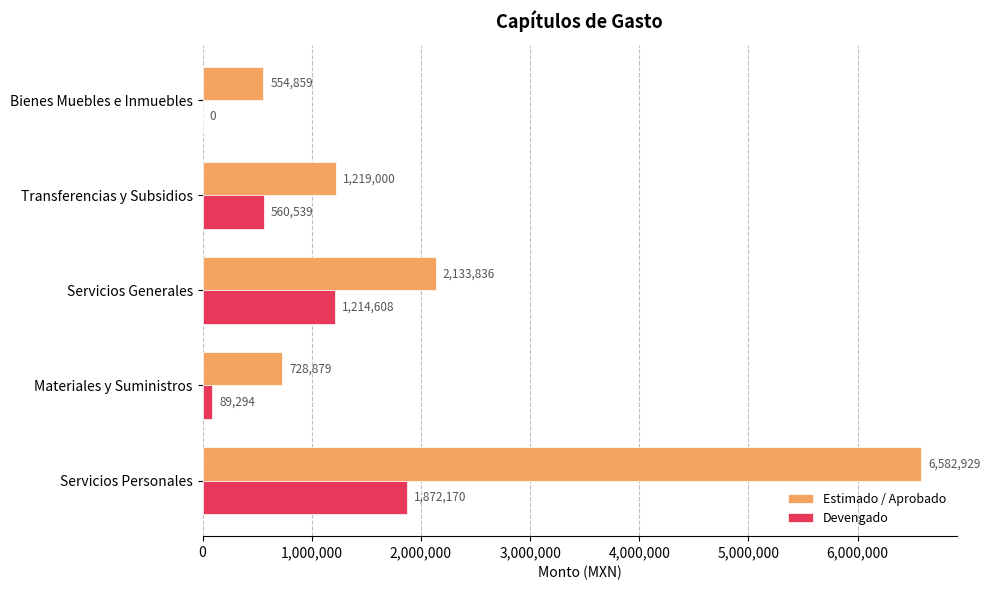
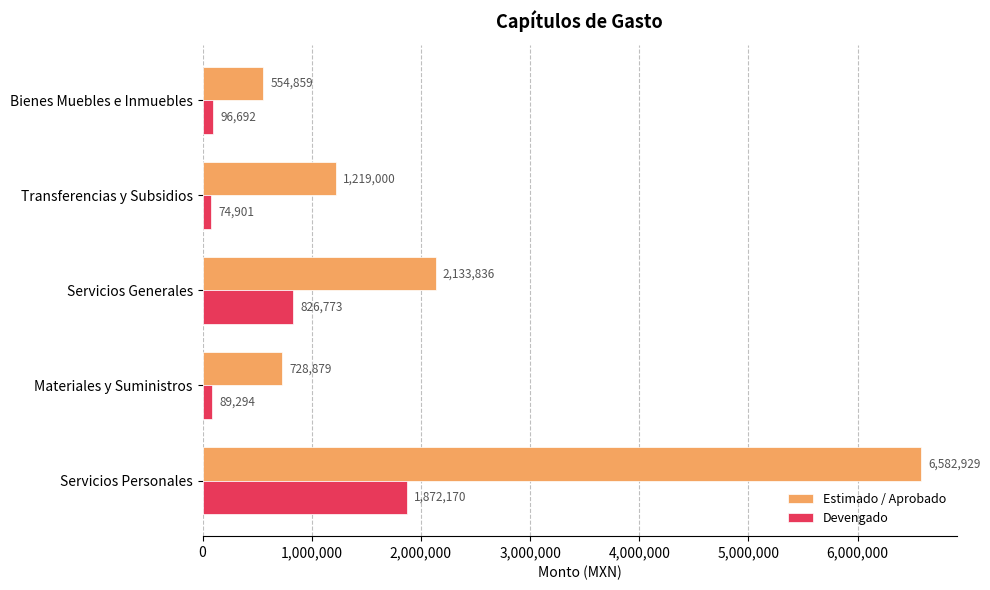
Devengado, Bienes Muebles e Inmuebles: 0 -> 96,692
Devengado, Transferencias y Subsidios: 560,539 -> 74,901
Devengado, Servicios Generales: 1,214,608 -> 826,773
